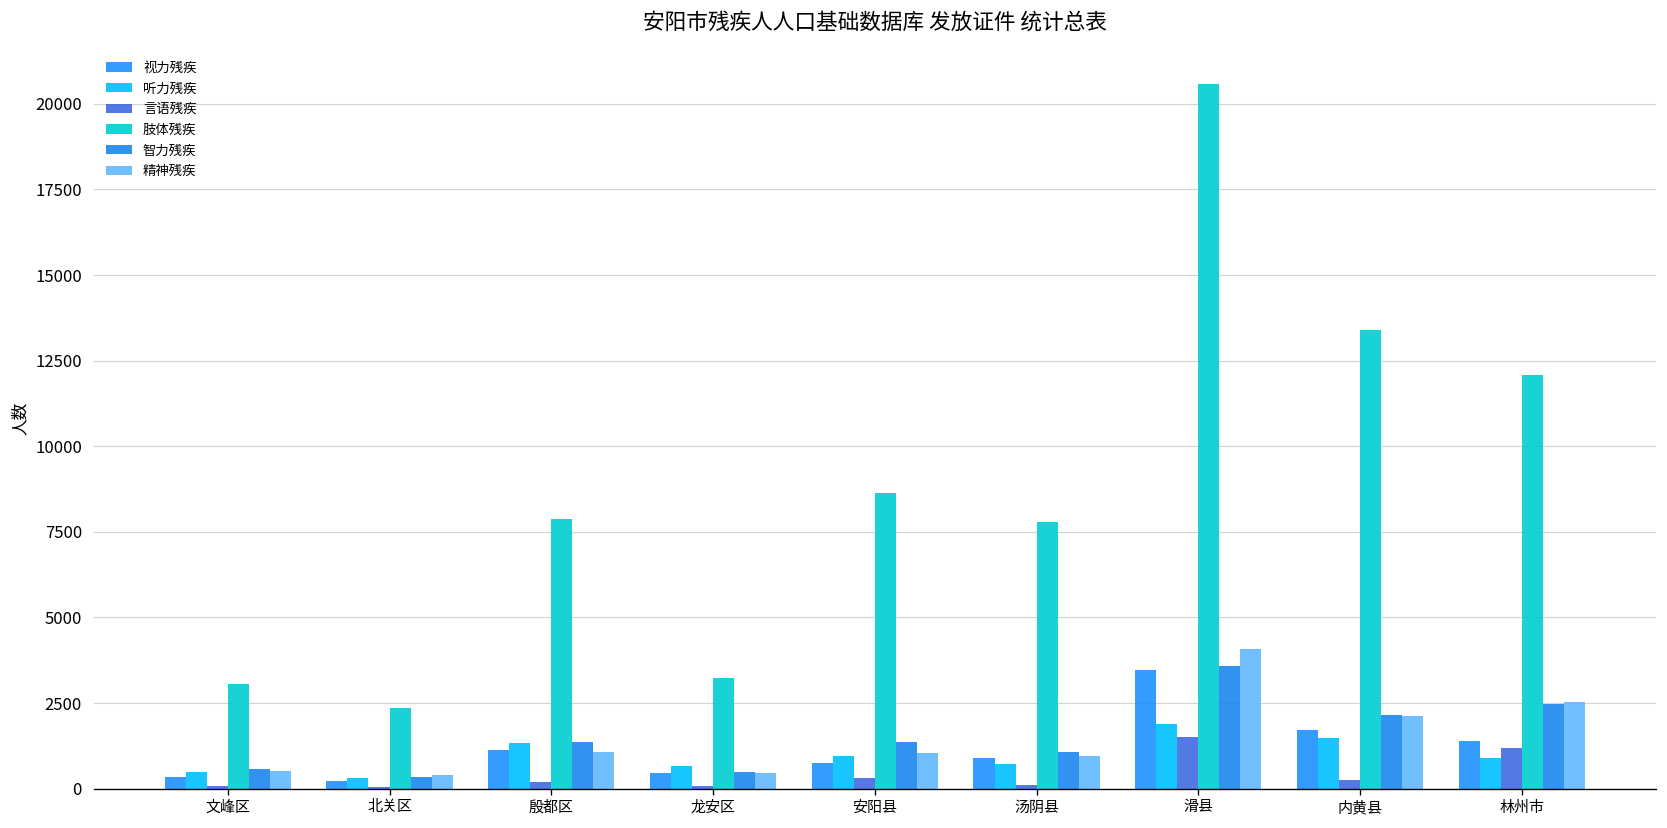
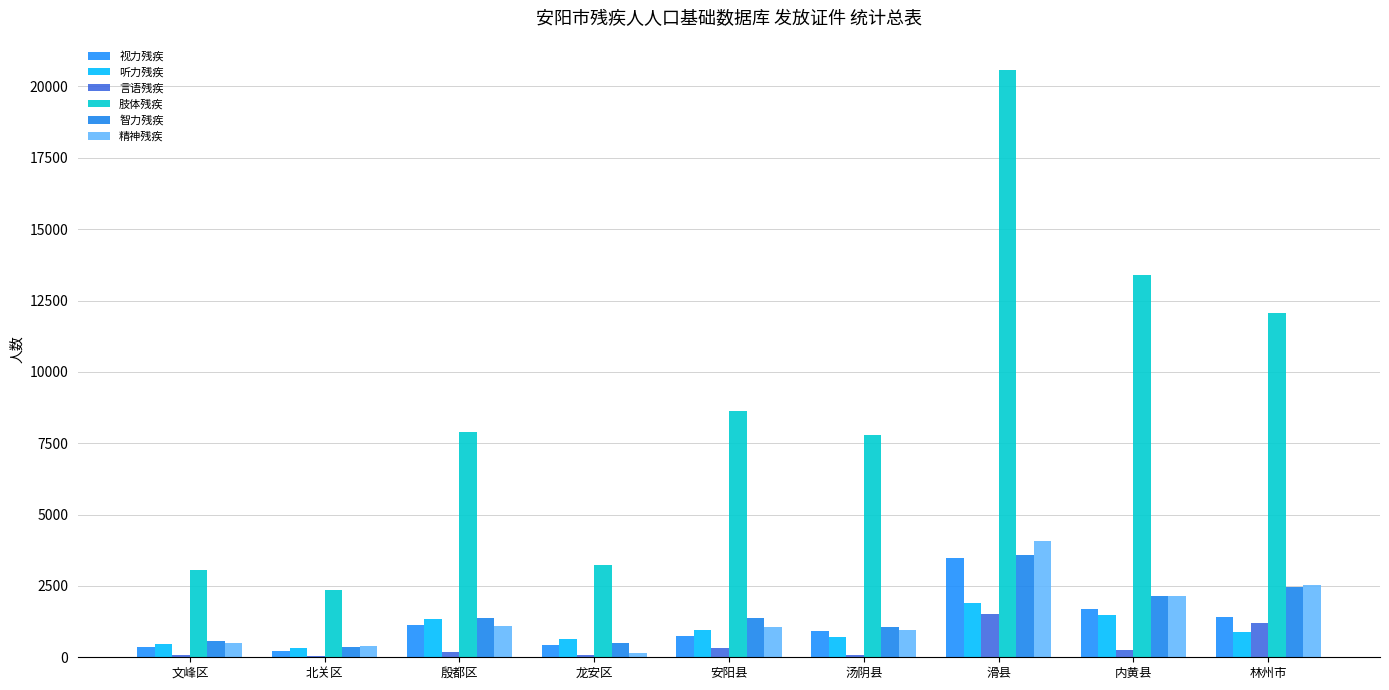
精神残疾, 龙安区: 400 -> 200
